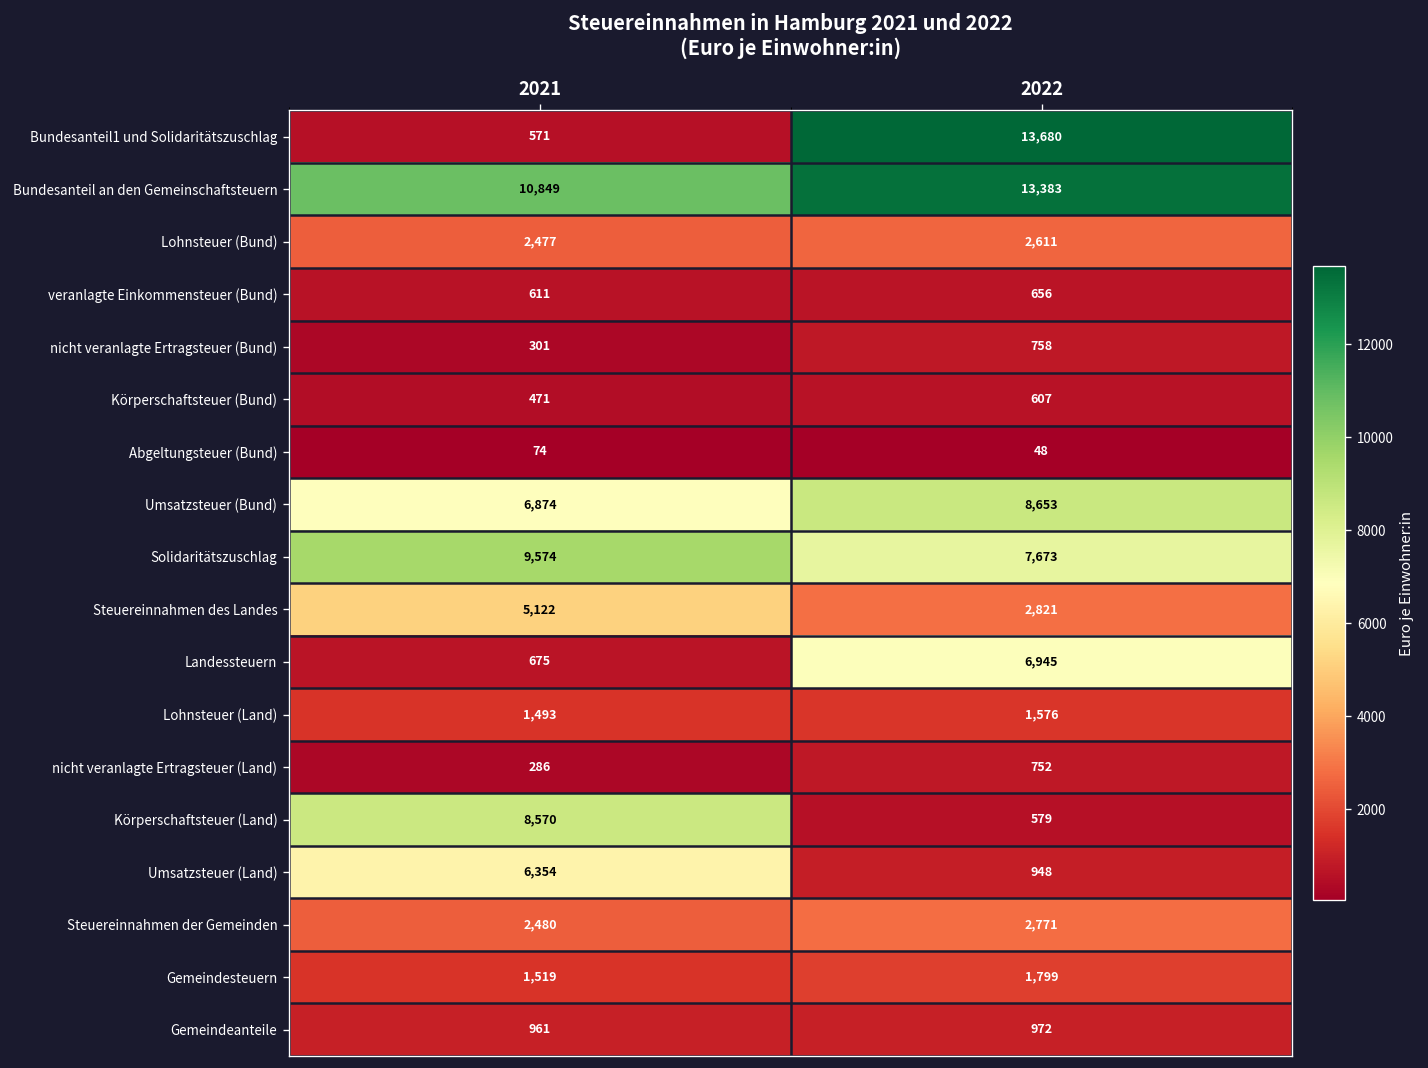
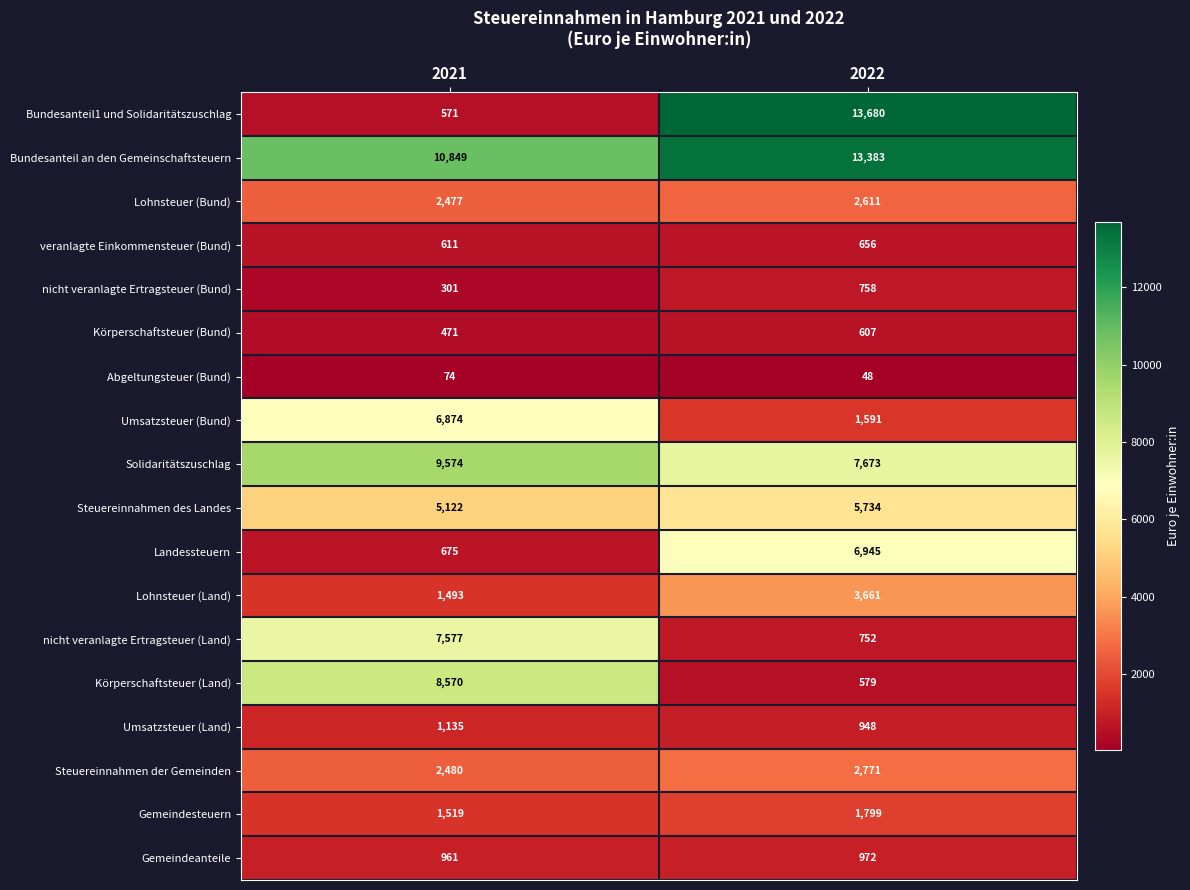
Umsatzsteuer (Bund), 2022: 8,653 -> 1,591
Steuereinnahmen des Landes, 2022: 2,821 -> 5,734
Lohnsteuer (Land), 2022: 1,576 -> 3,661
nicht veranlagte Ertragsteuer (Land), 2021: 286 -> 7,577
Umsatzsteuer (Land), 2021: 6,354 -> 1,135
